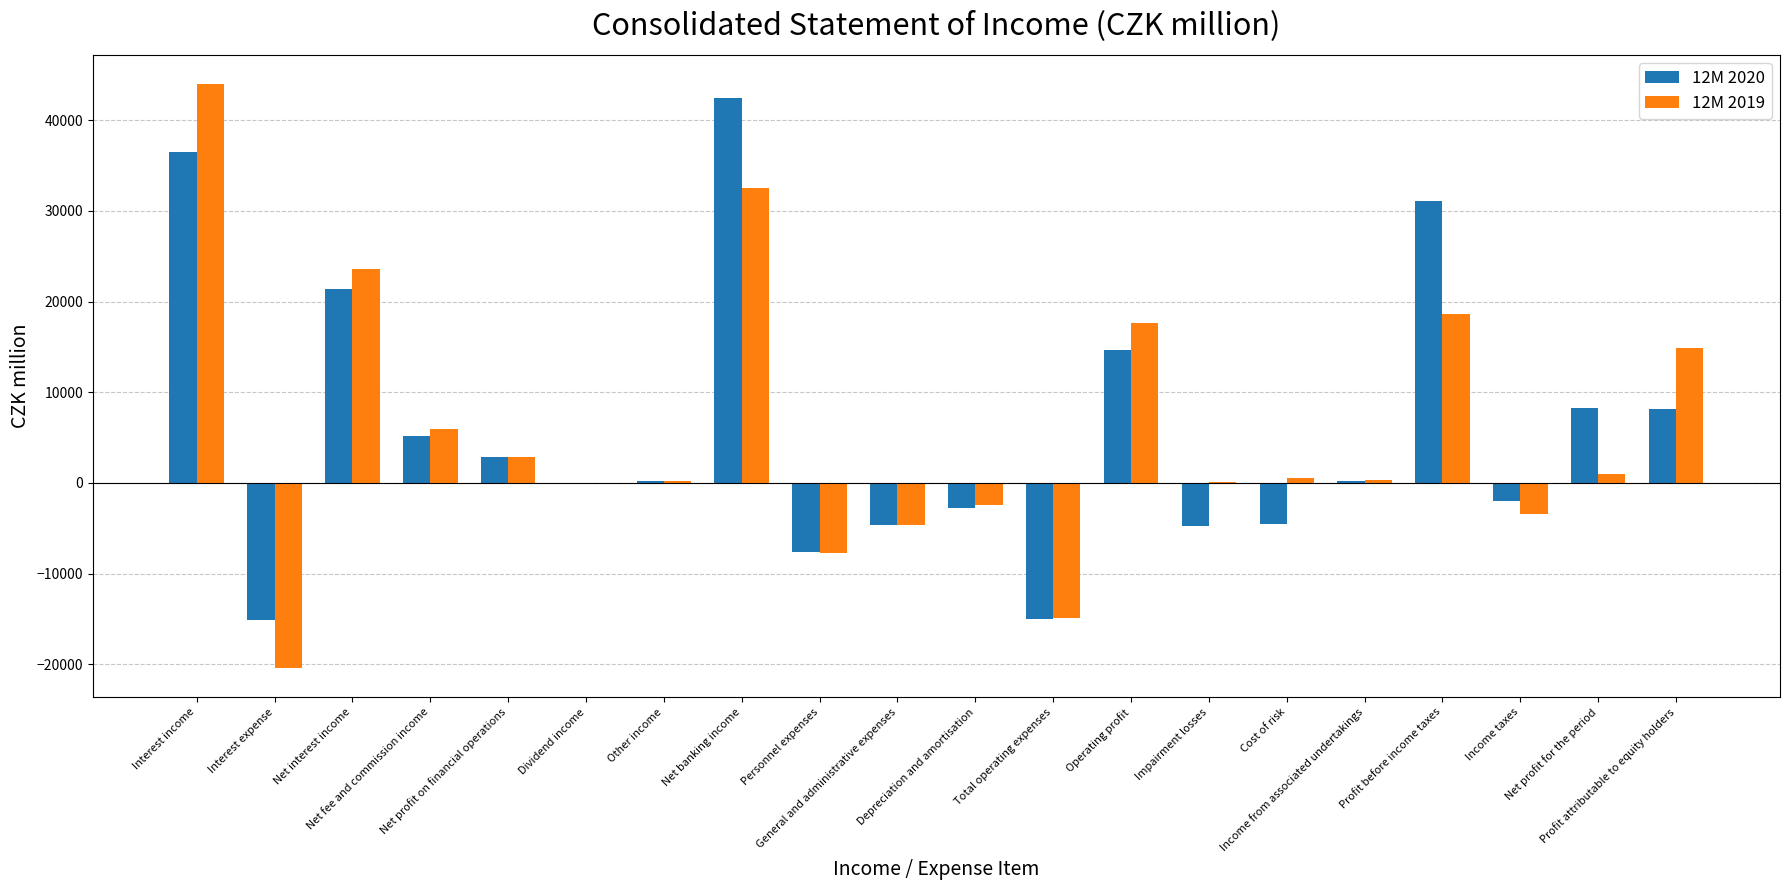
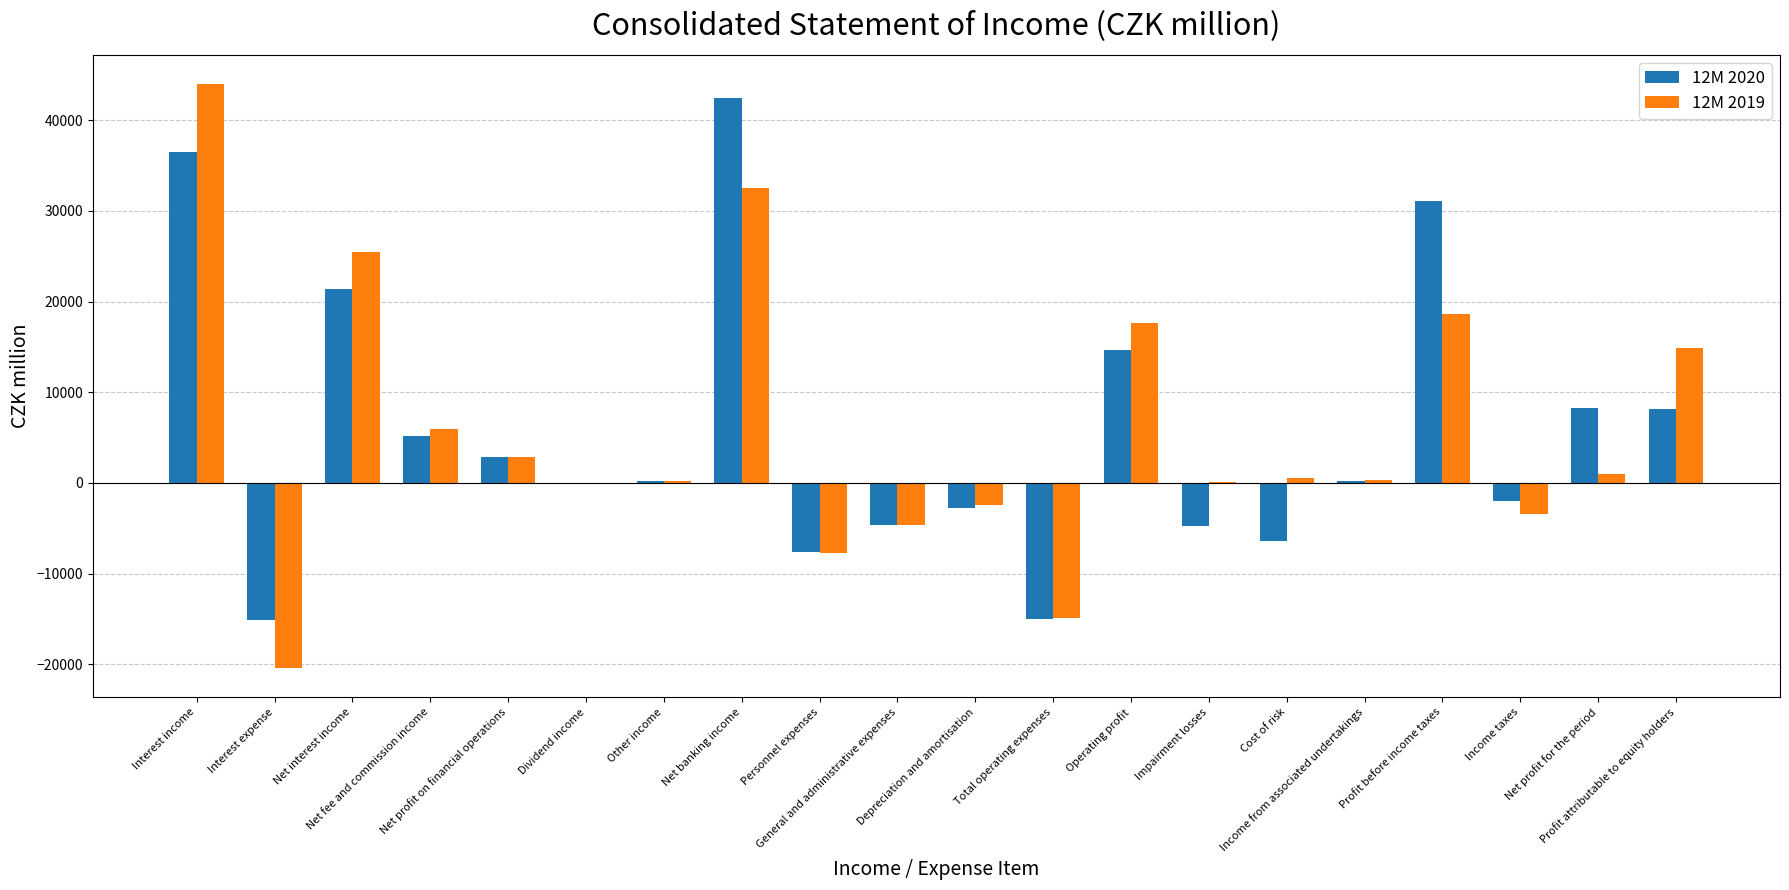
12M 2019, Net interest income: 24000 -> 25000
12M 2020, Cost of risk: -5000 -> -6000
